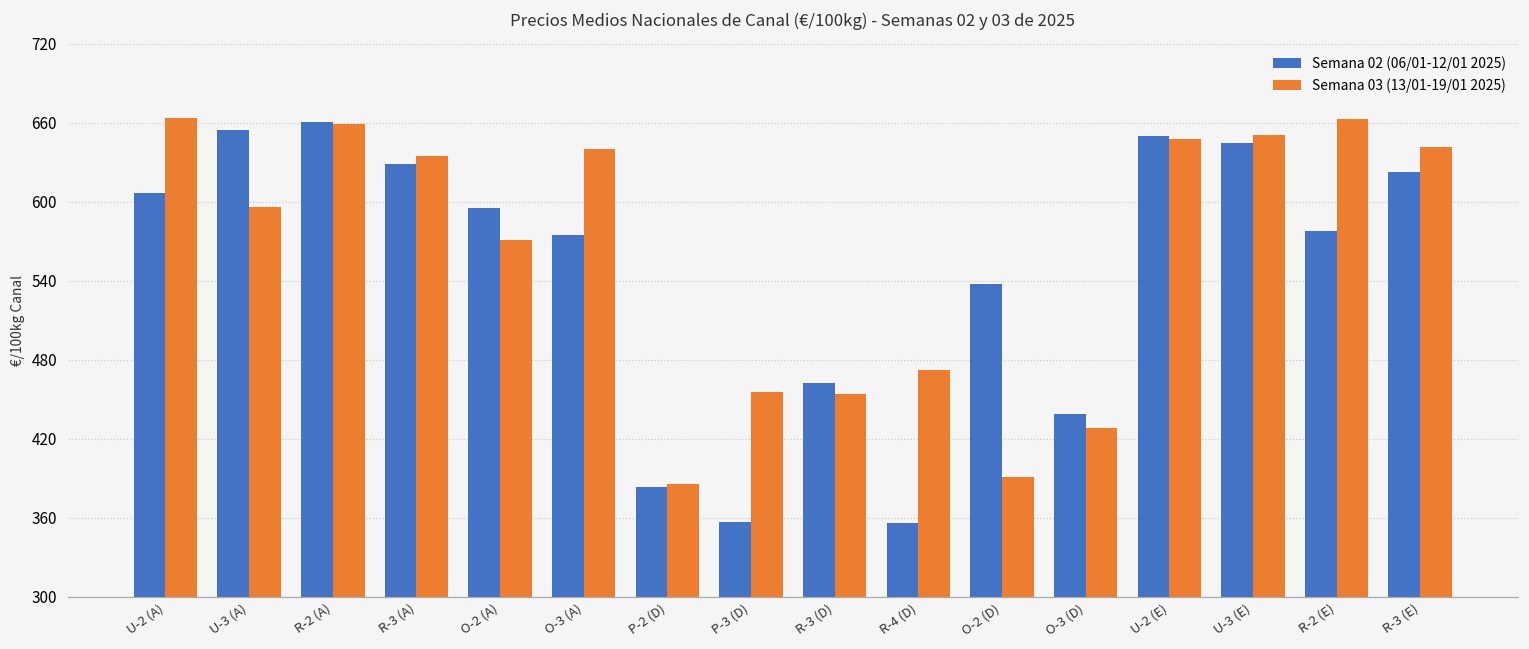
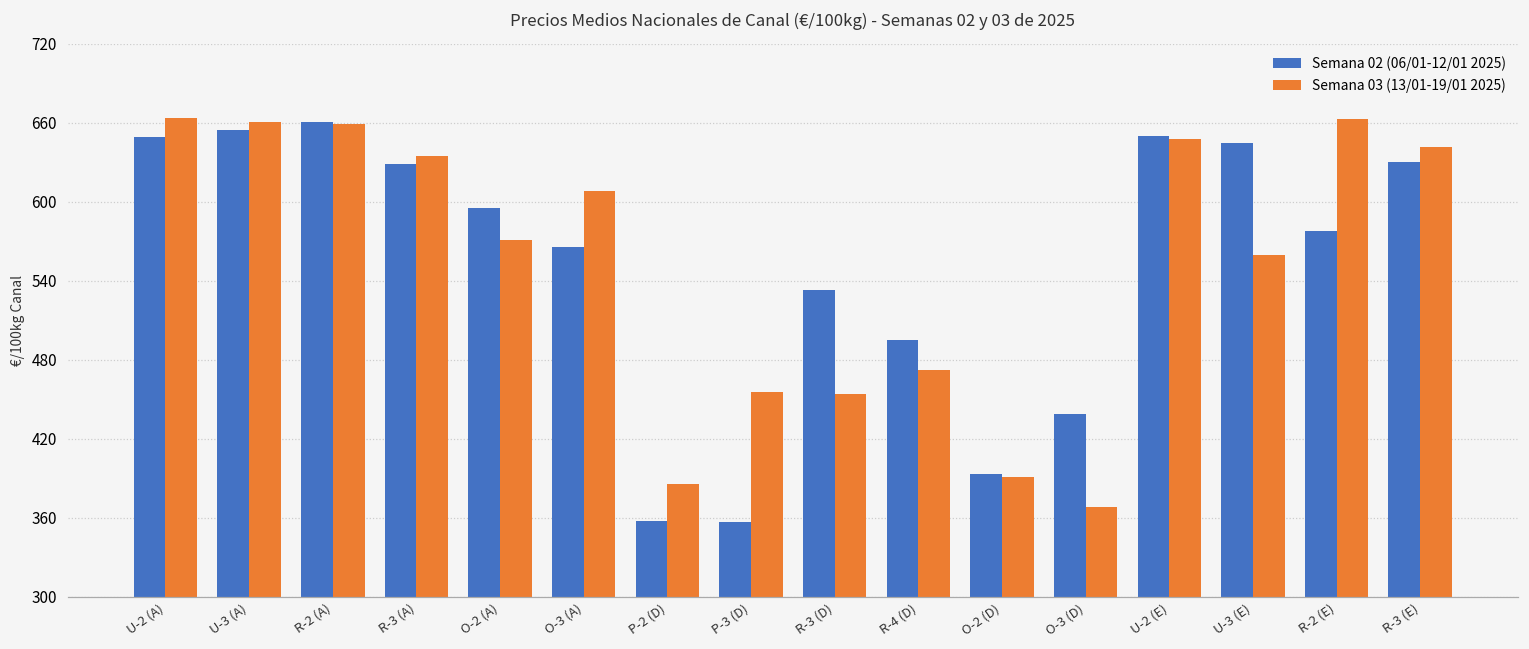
Semana 02 (06/01-12/01 2025), U-2 (A): 607 -> 649
Semana 03 (13/01-19/01 2025), U-3 (A): 596 -> 661
Semana 02 (06/01-12/01 2025), O-3 (A): 575 -> 565
Semana 03 (13/01-19/01 2025), O-3 (A): 640 -> 608
Semana 02 (06/01-12/01 2025), P-2 (D): 383 -> 358
Semana 02 (06/01-12/01 2025), R-3 (D): 462 -> 533
Semana 02 (06/01-12/01 2025), R-4 (D): 356 -> 495
Semana 02 (06/01-12/01 2025), O-2 (D): 538 -> 394
Semana 03 (13/01-19/01 2025), O-3 (D): 428 -> 368
Semana 03 (13/01-19/01 2025), U-3 (E): 651 -> 559
Semana 02 (06/01-12/01 2025), R-3 (E): 623 -> 631
